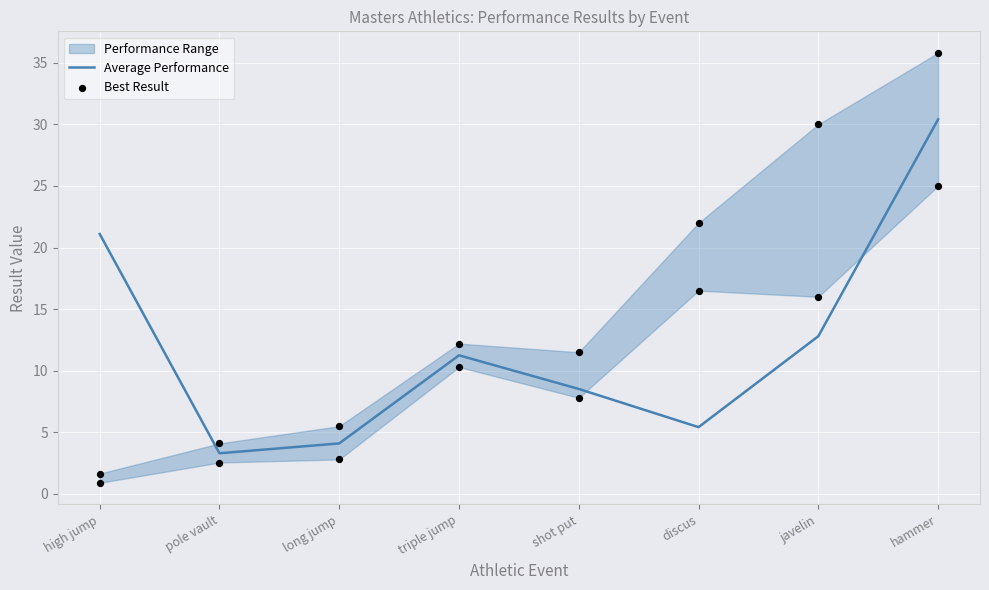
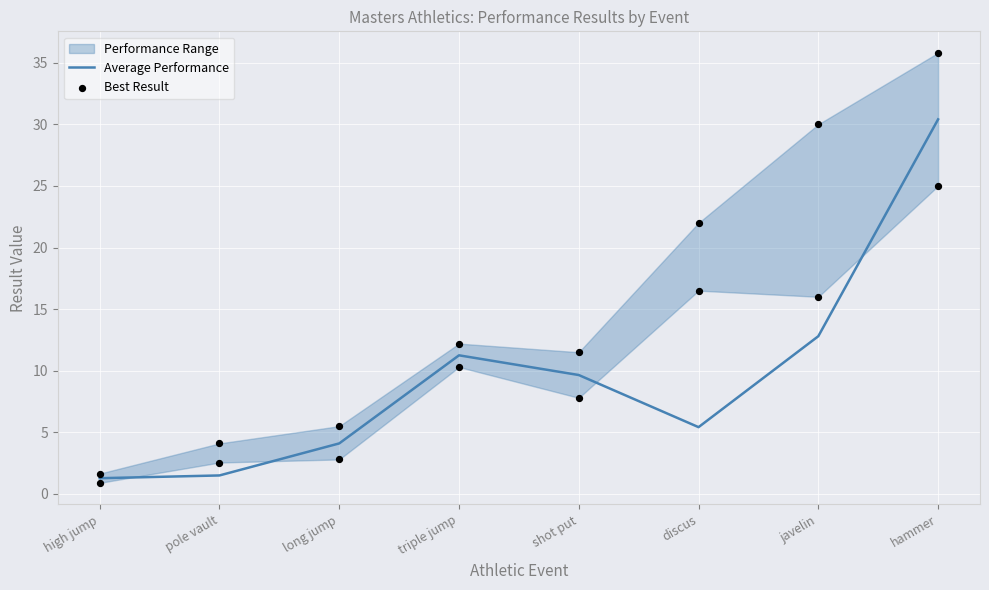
Average Performance, high jump: 21.1 -> 1.3
Average Performance, pole vault: 3.3 -> 1.5
Average Performance, shot put: 8.5 -> 9.7
